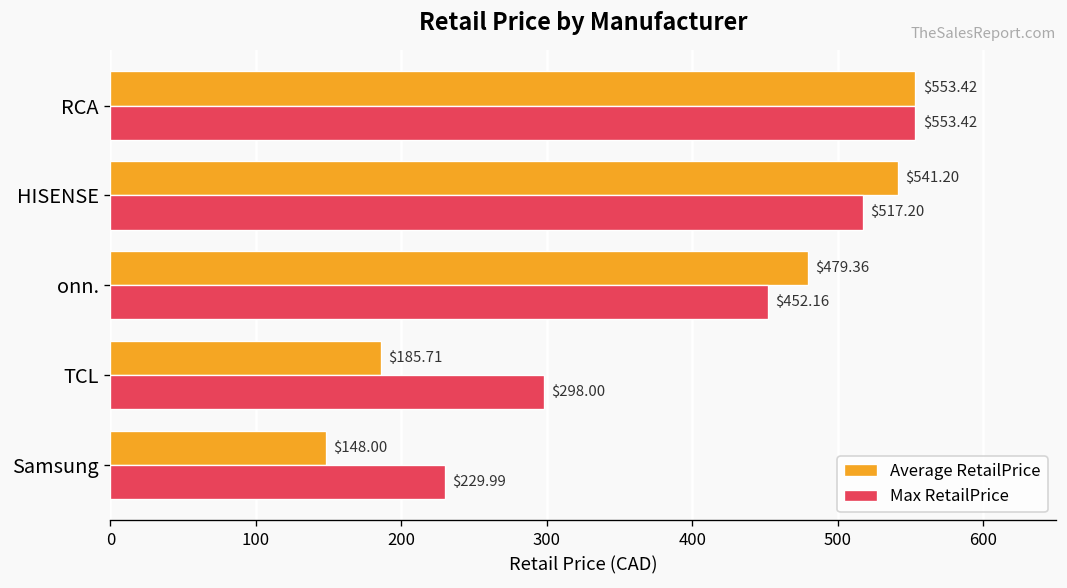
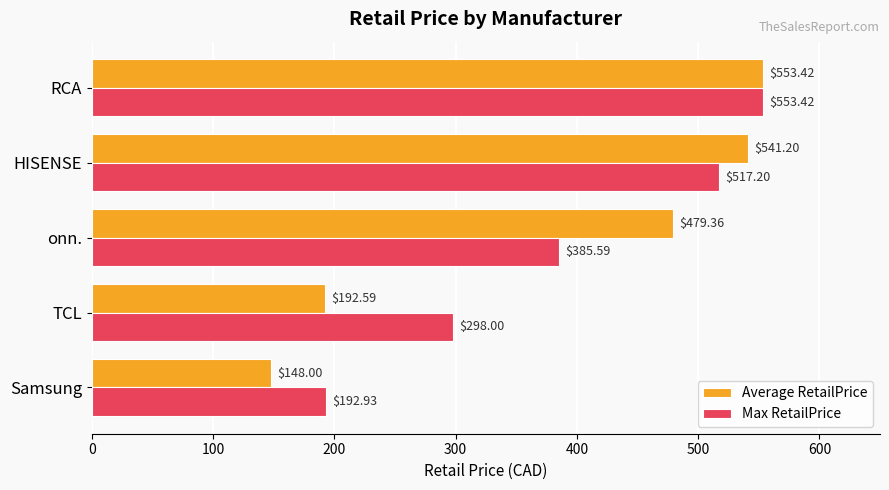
Max RetailPrice, onn.: $452.16 -> $385.59
Average RetailPrice, TCL: $185.71 -> $192.59
Max RetailPrice, Samsung: $229.99 -> $192.93
